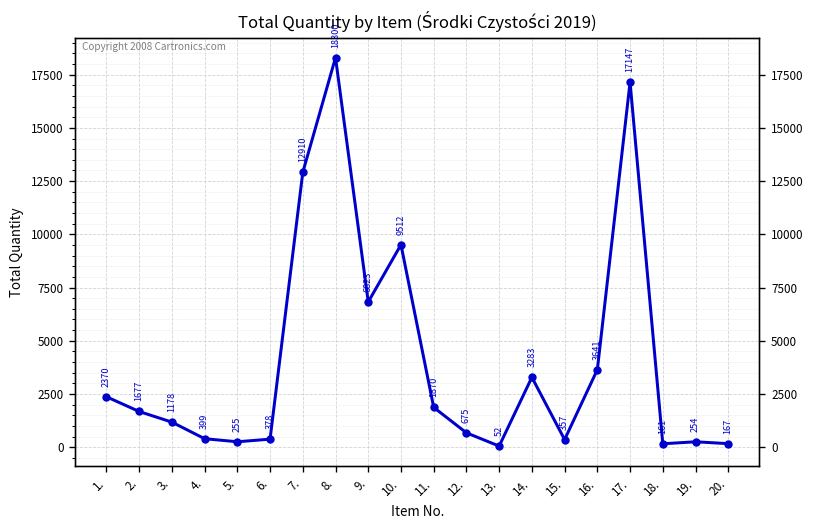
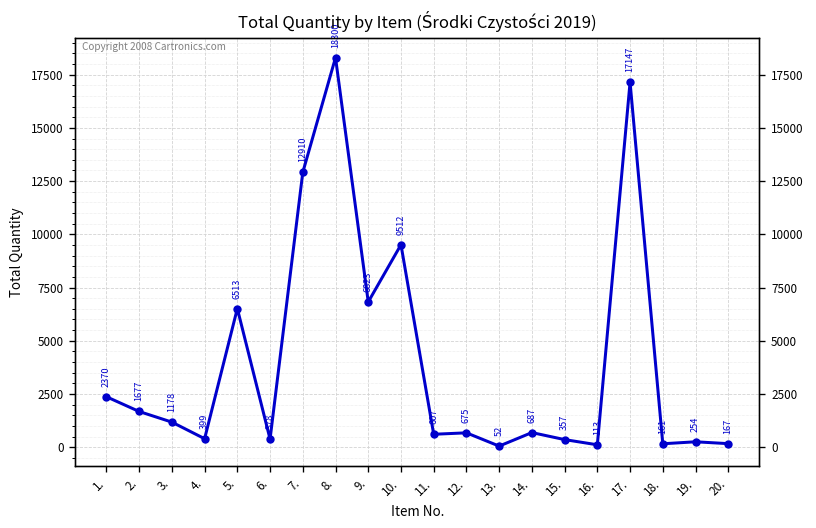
5.: 255 -> 6513
11.: 1870 -> 607
14.: 3283 -> 687
16.: 3641 -> 113
